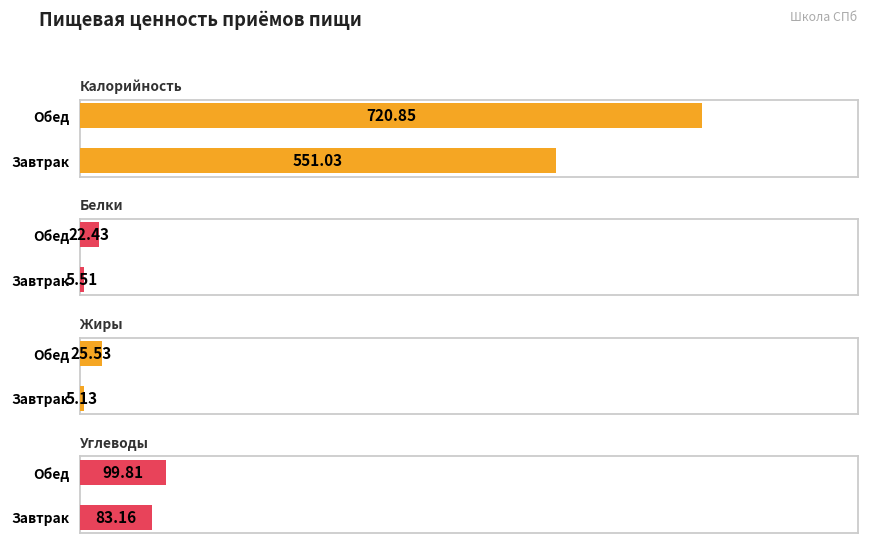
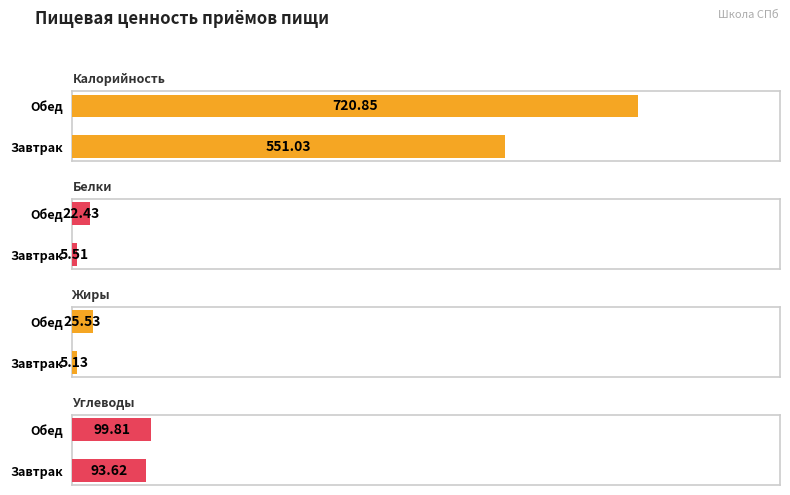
Углеводы, Завтрак: 83.16 -> 93.62
